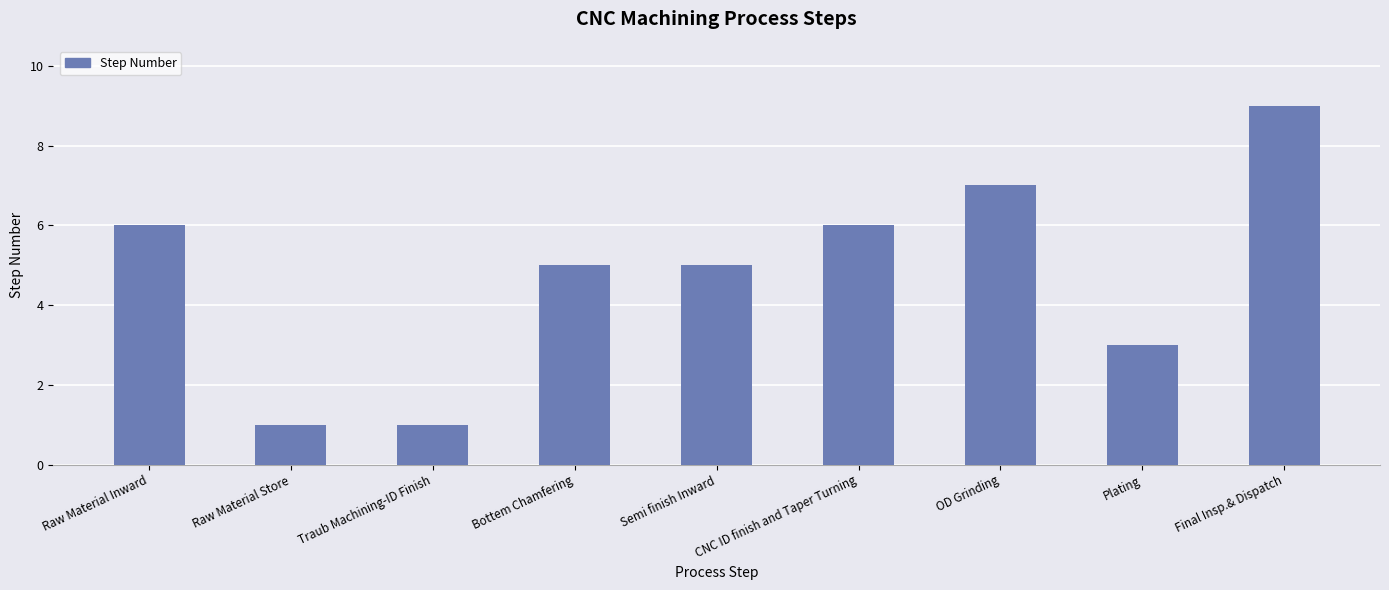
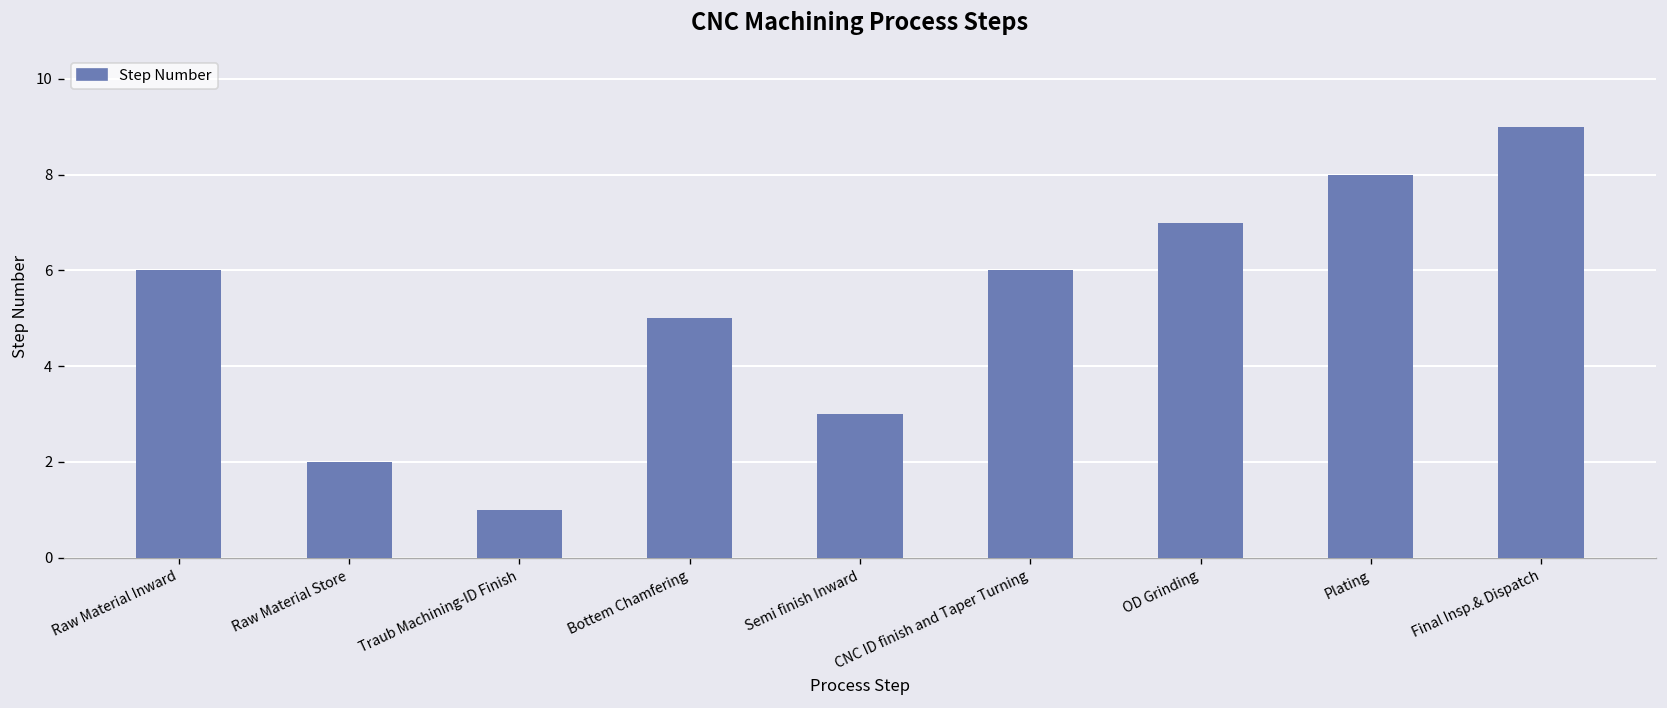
Raw Material Store: 1 -> 2
Semi finish Inward: 5 -> 3
Plating: 3 -> 8
